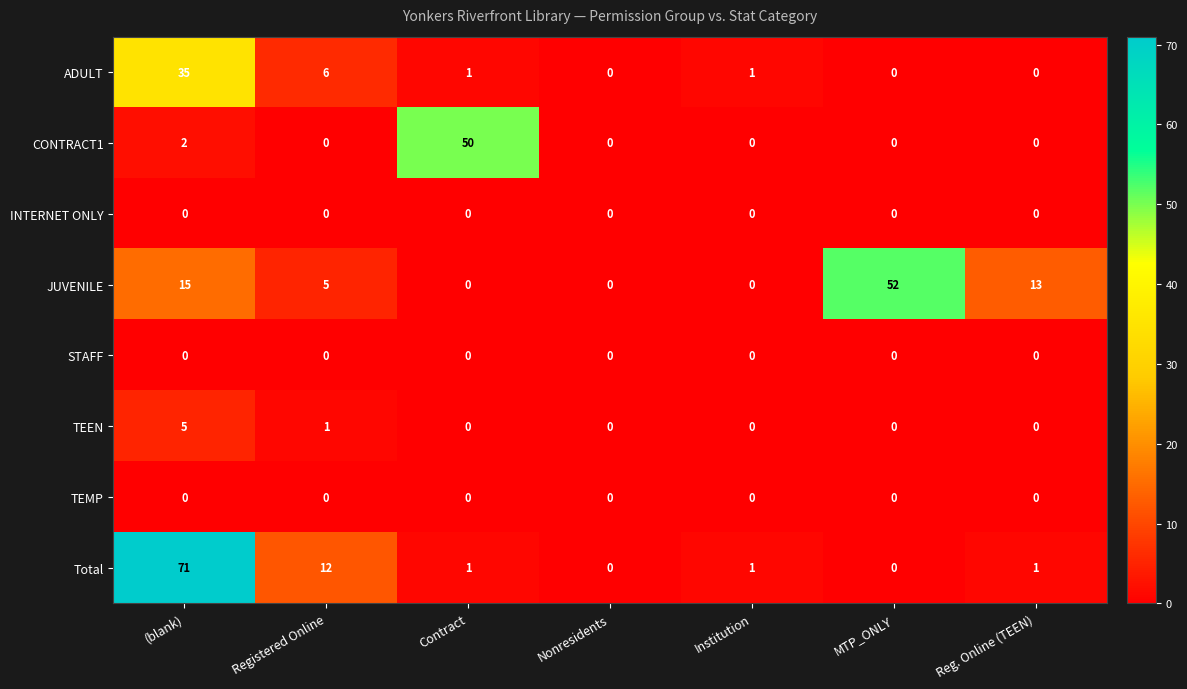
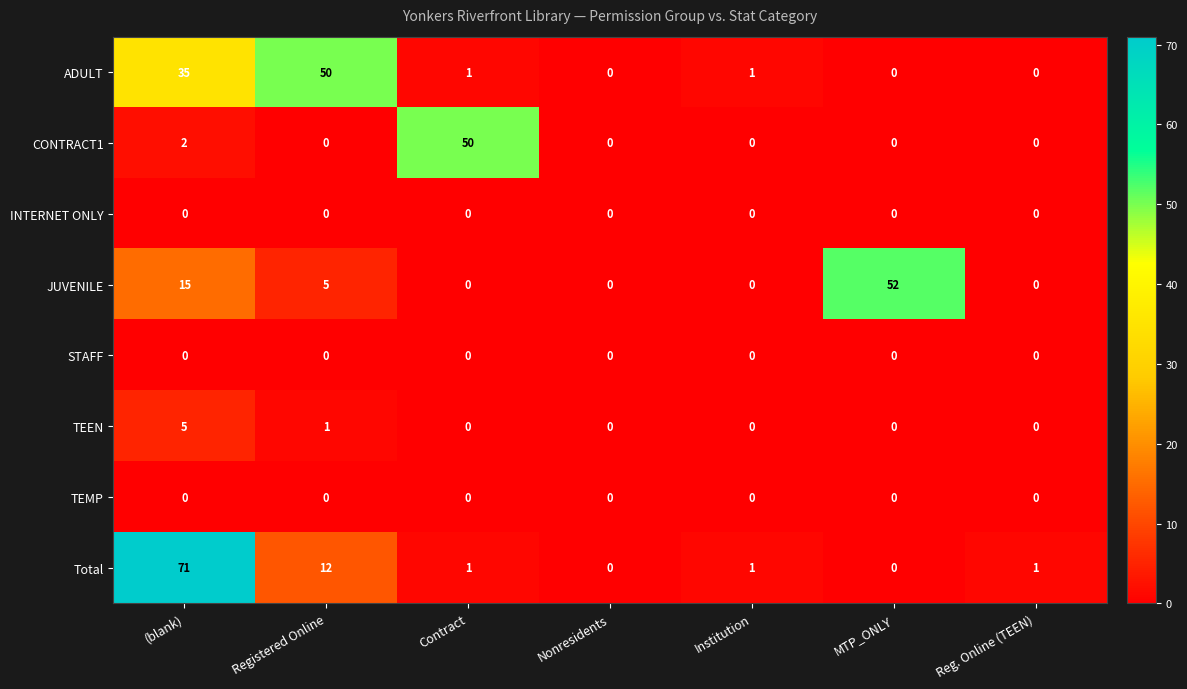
ADULT, Registered Online: 6 -> 50
JUVENILE, Reg. Online (TEEN): 13 -> 0
